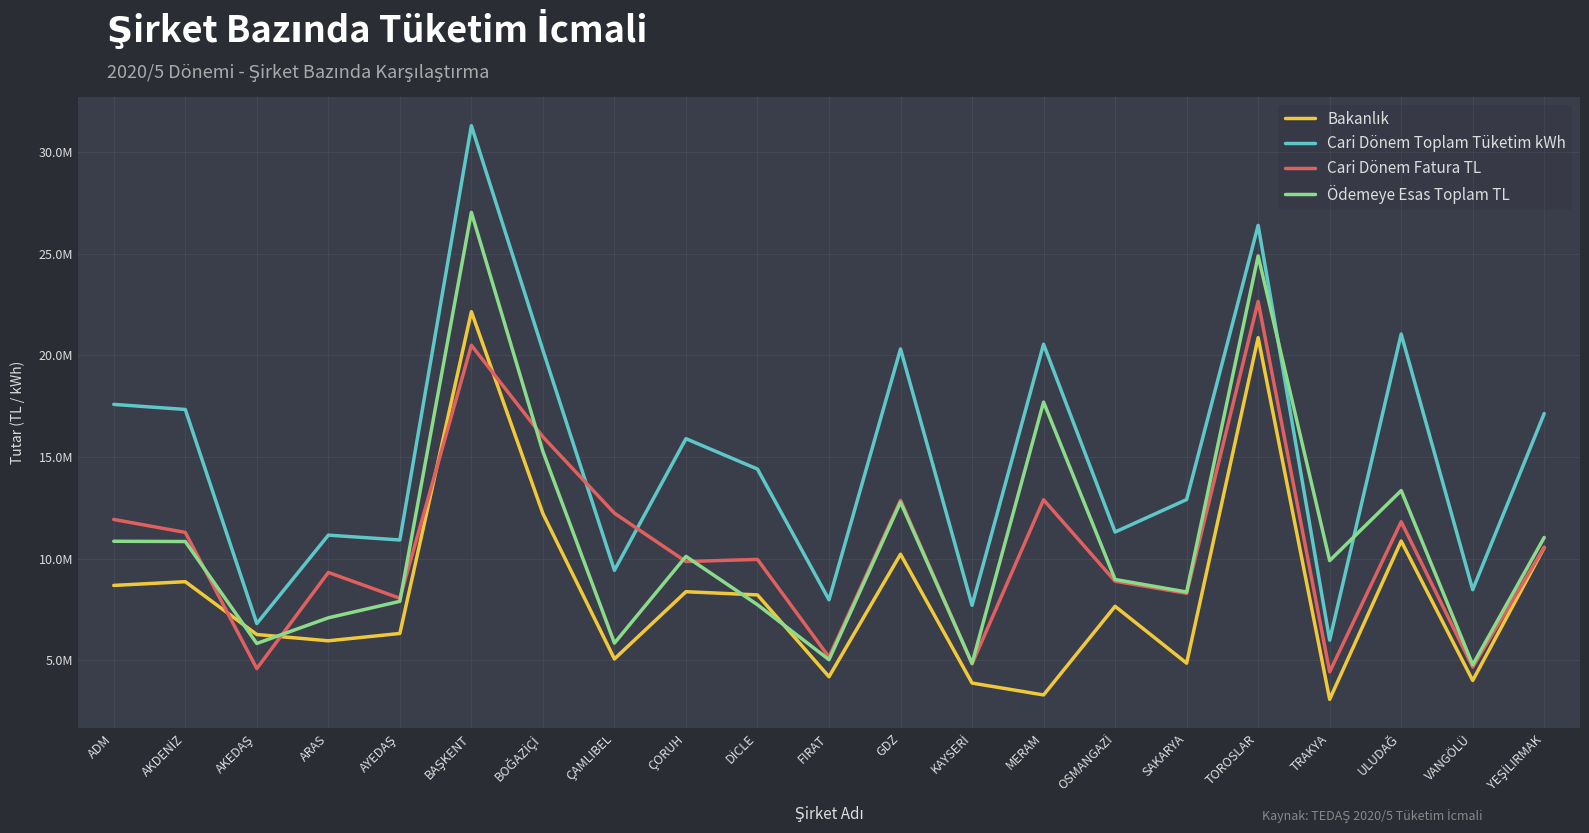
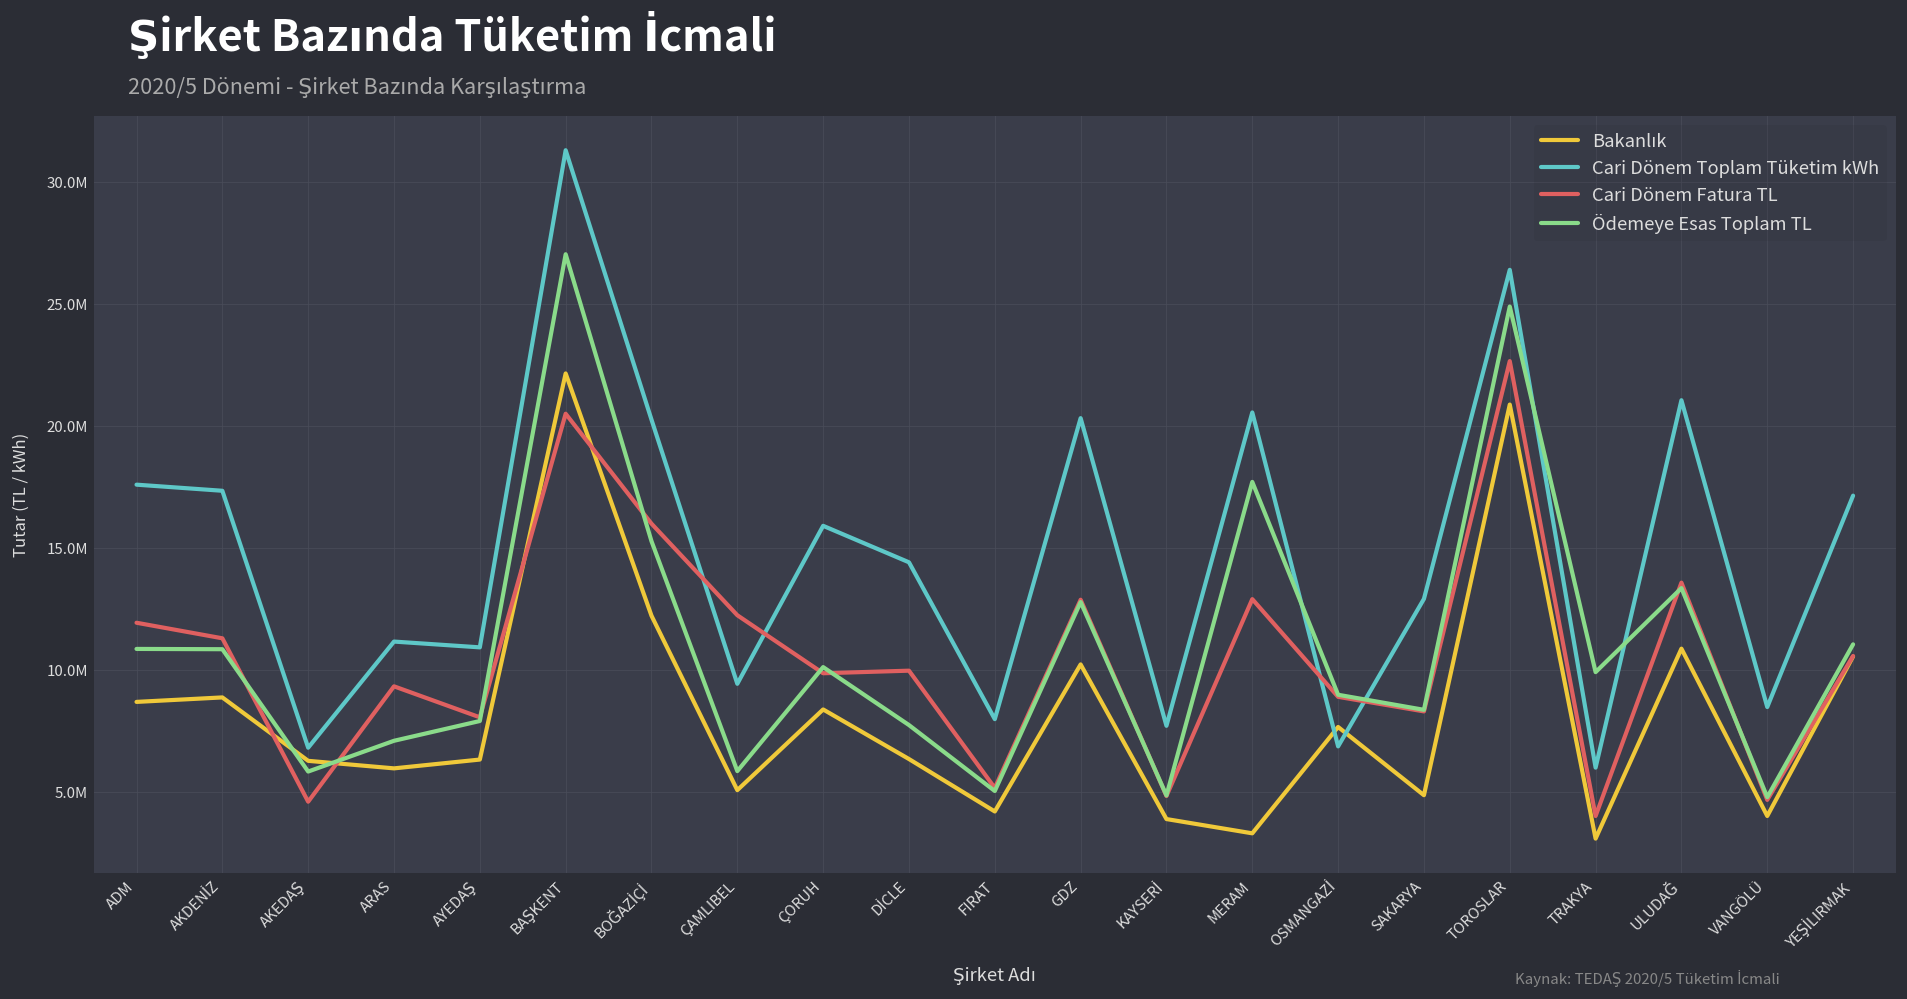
Bakanlık, DİCLE: 8200000 -> 6300000
Cari Dönem Toplam Tüketim kWh, OSMANGAZİ: 11300000 -> 6900000
Cari Dönem Fatura TL, TRAKYA: 4400000 -> 4000000
Cari Dönem Fatura TL, ULUDAĞ: 11800000 -> 13600000
